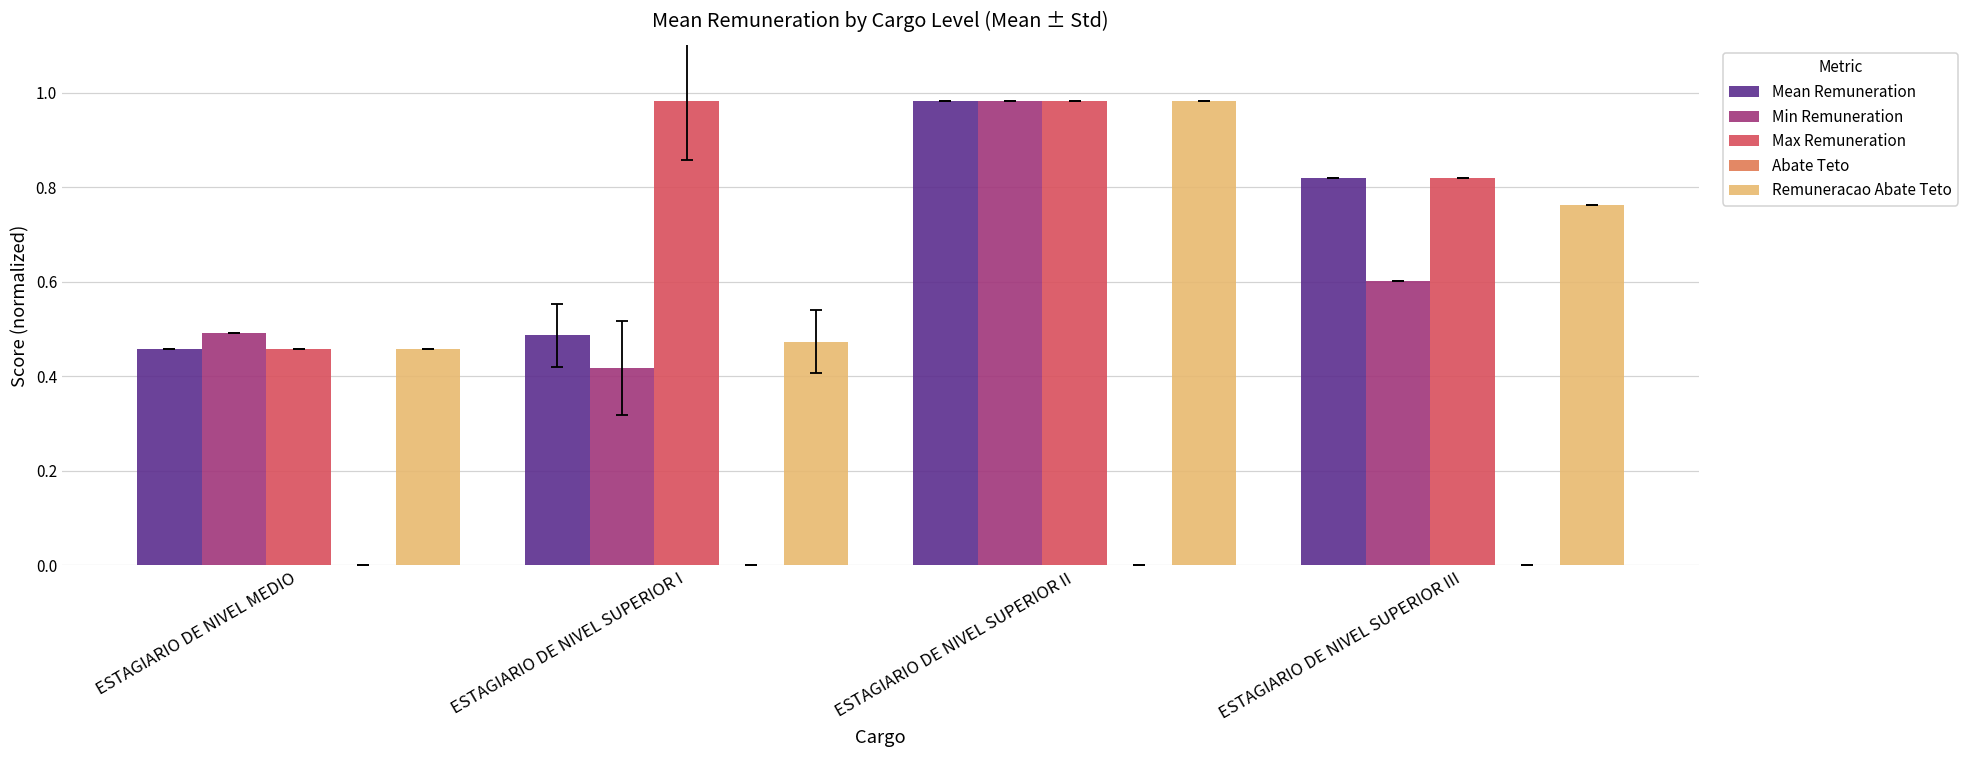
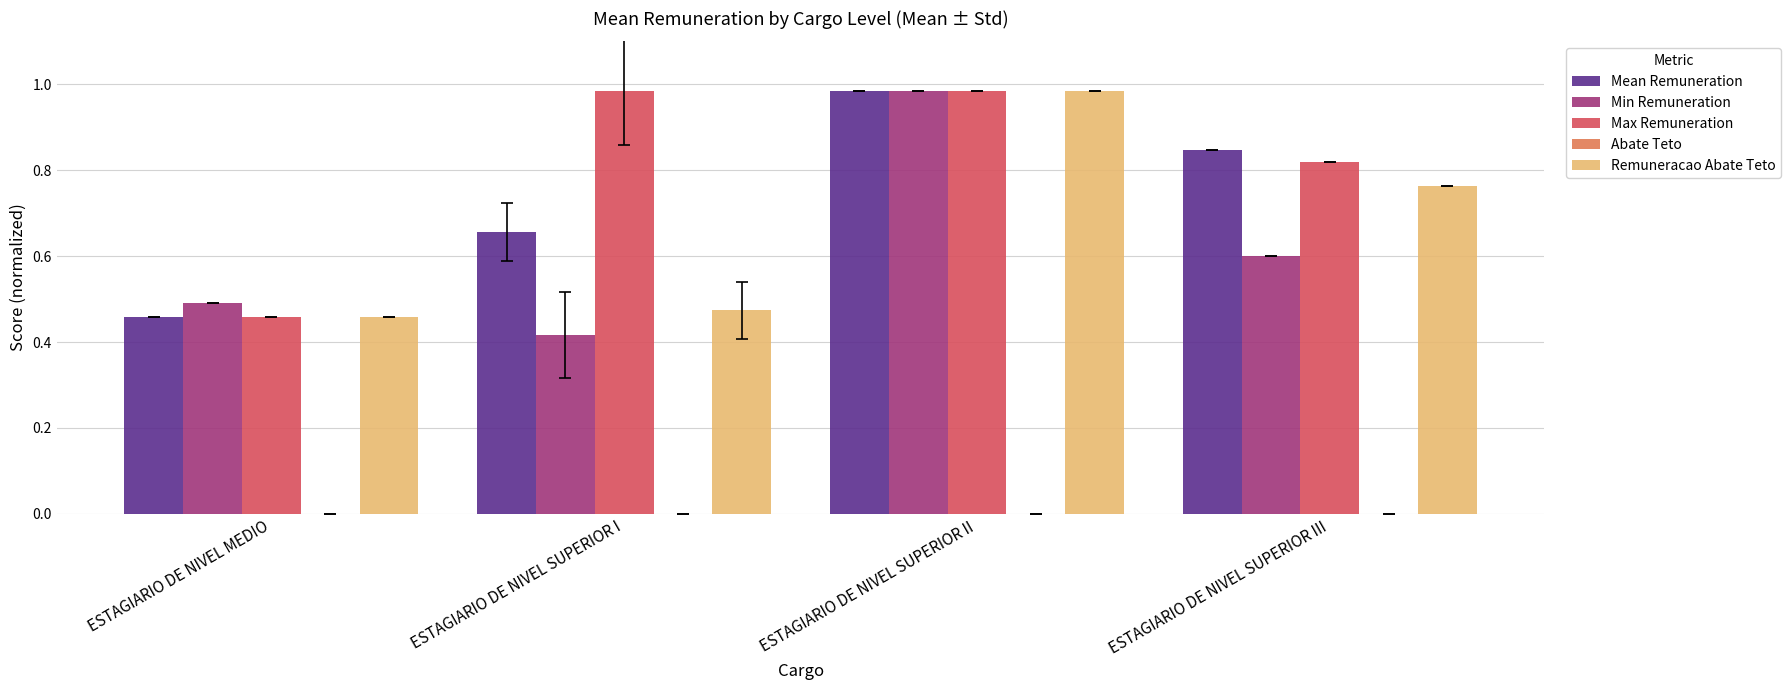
Mean Remuneration, ESTAGIARIO DE NIVEL SUPERIOR I: 0.49 -> 0.66
Mean Remuneration, ESTAGIARIO DE NIVEL SUPERIOR III: 0.82 -> 0.85
